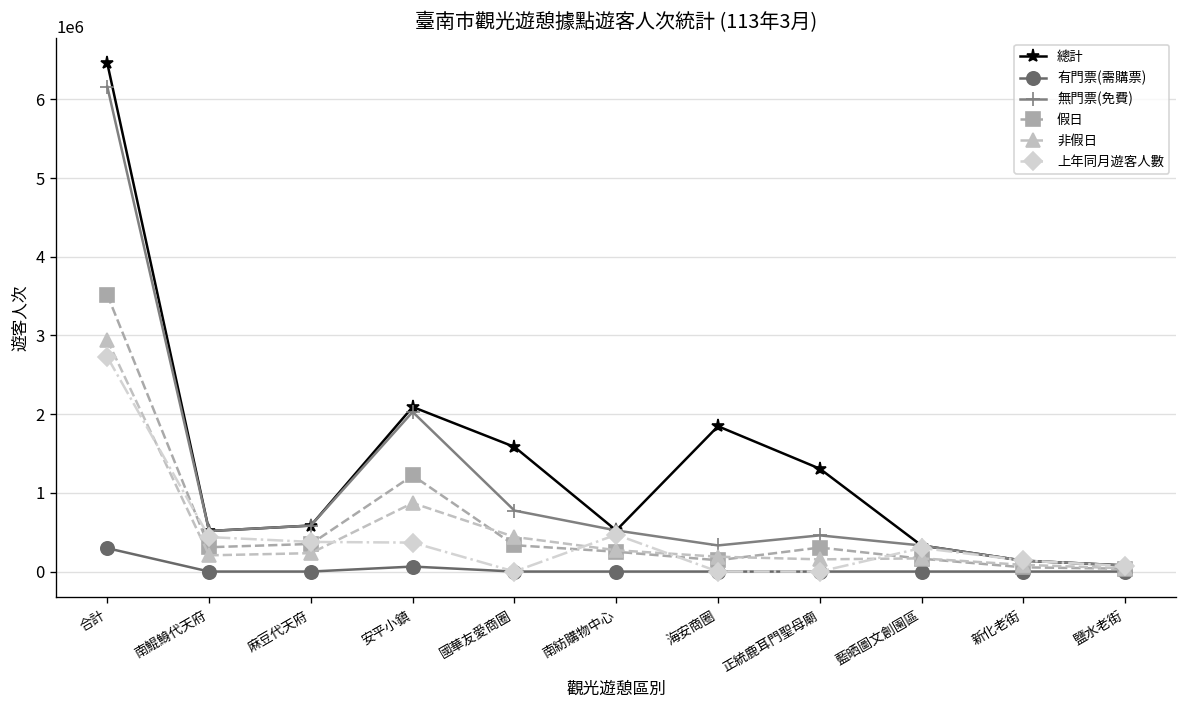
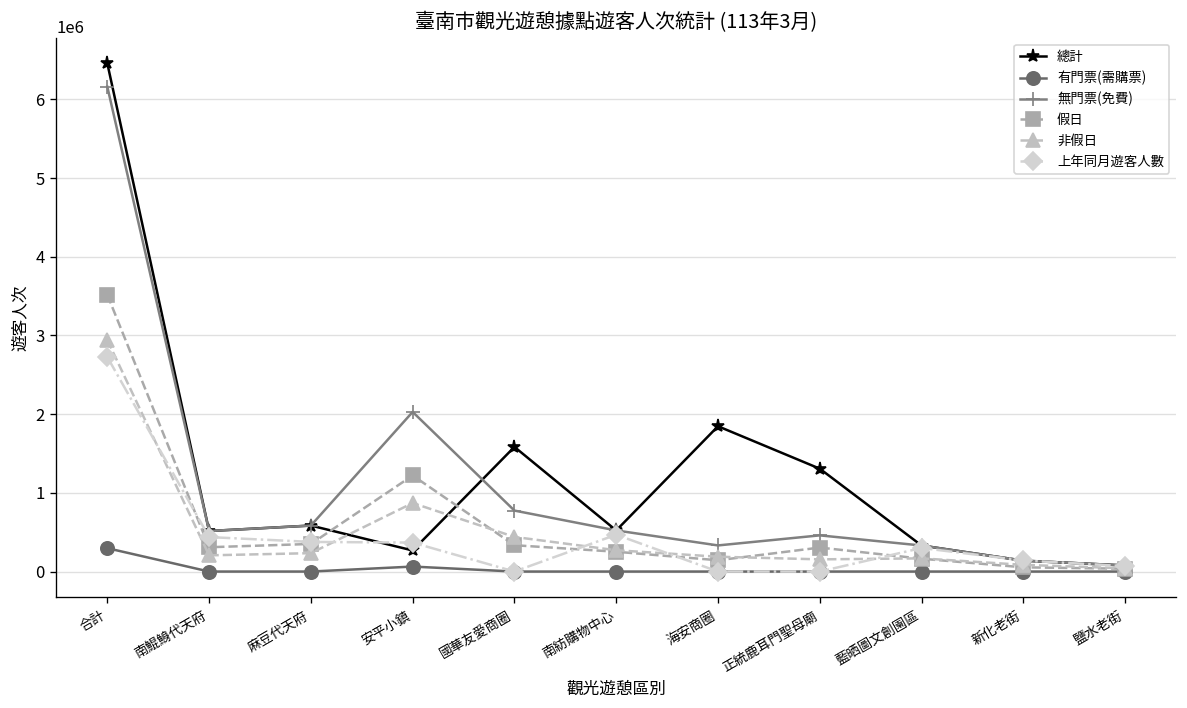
總計, 安平小鎮: 2100000 -> 300000
